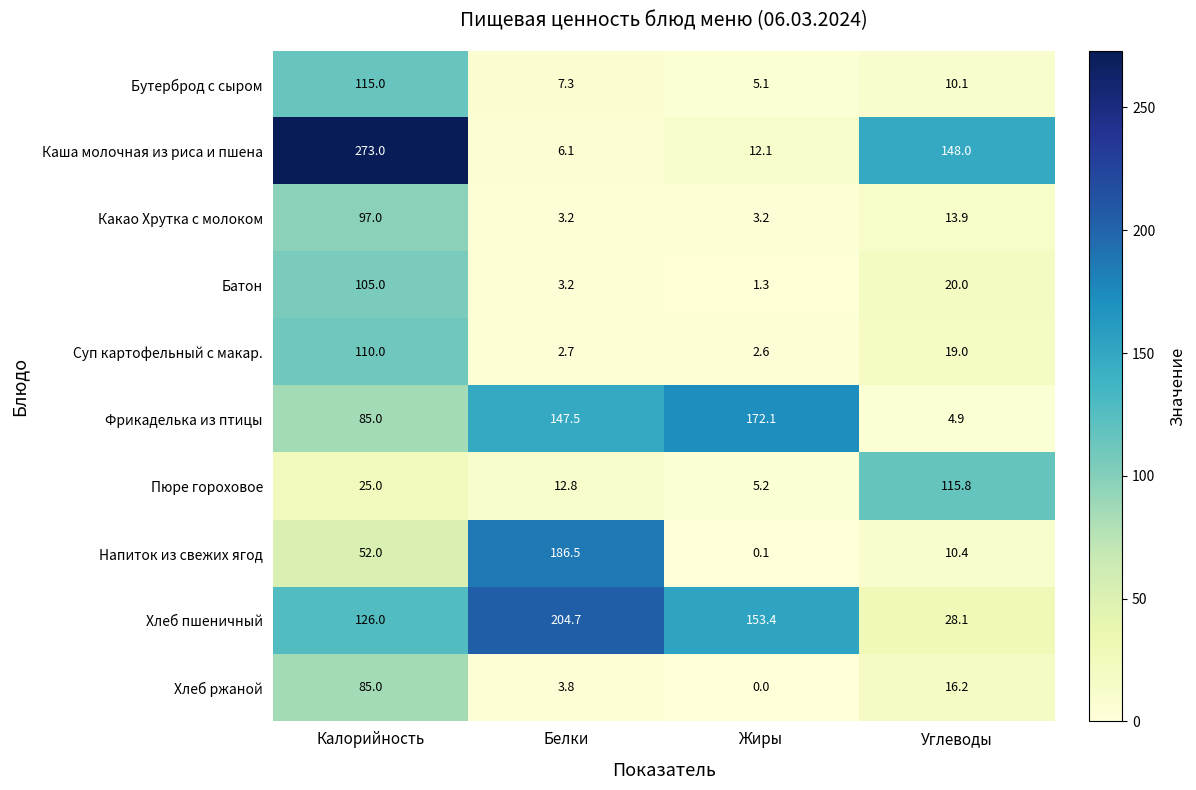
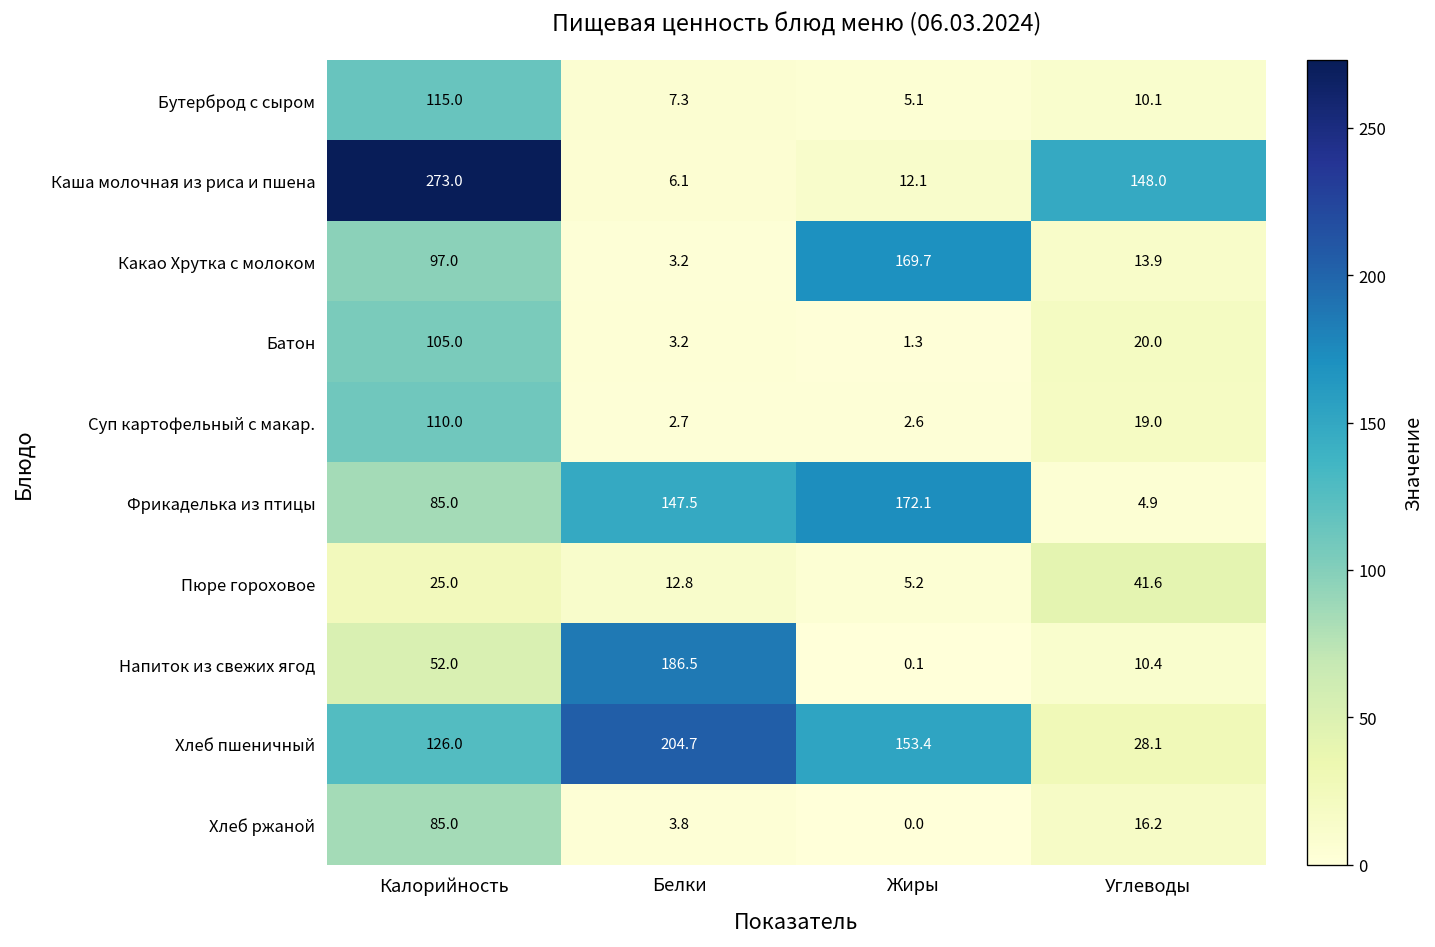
Какао Хрутка с молоком, Жиры: 3.2 -> 169.7
Пюре гороховое, Углеводы: 115.8 -> 41.6
